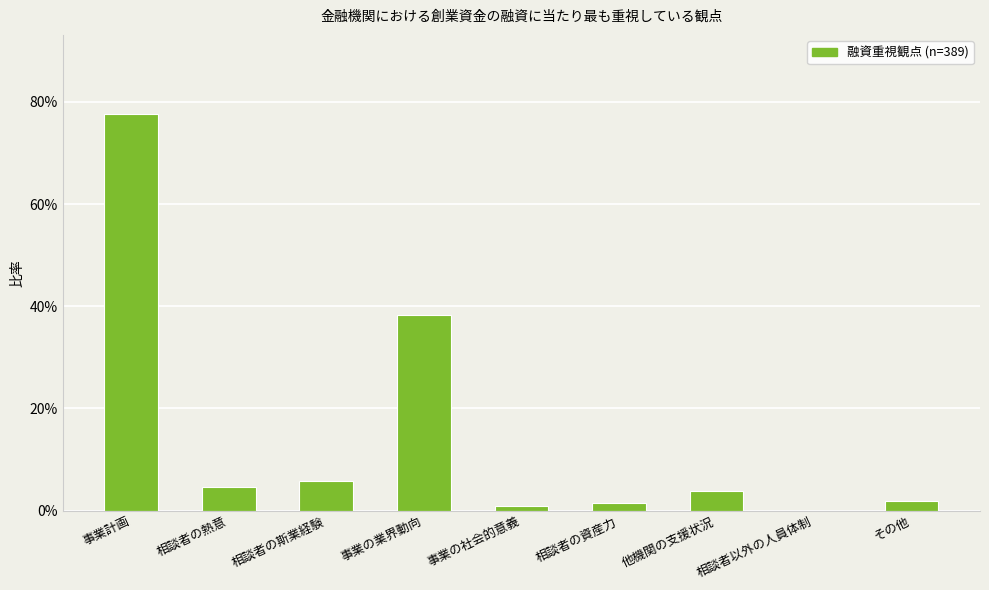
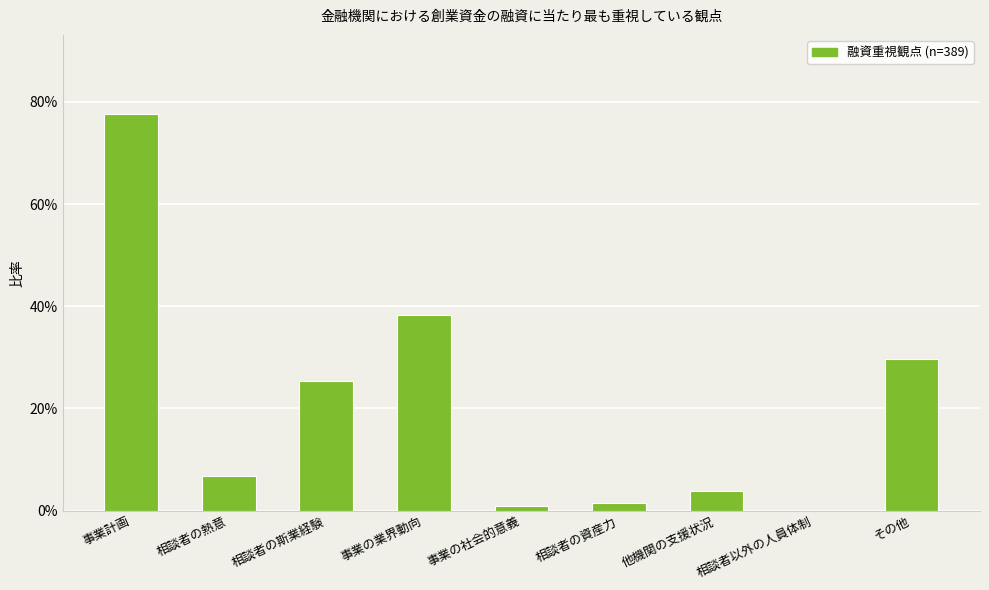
相談者の熱意: 5% -> 7%
相談者の斯業経験: 6% -> 25%
その他: 2% -> 30%
